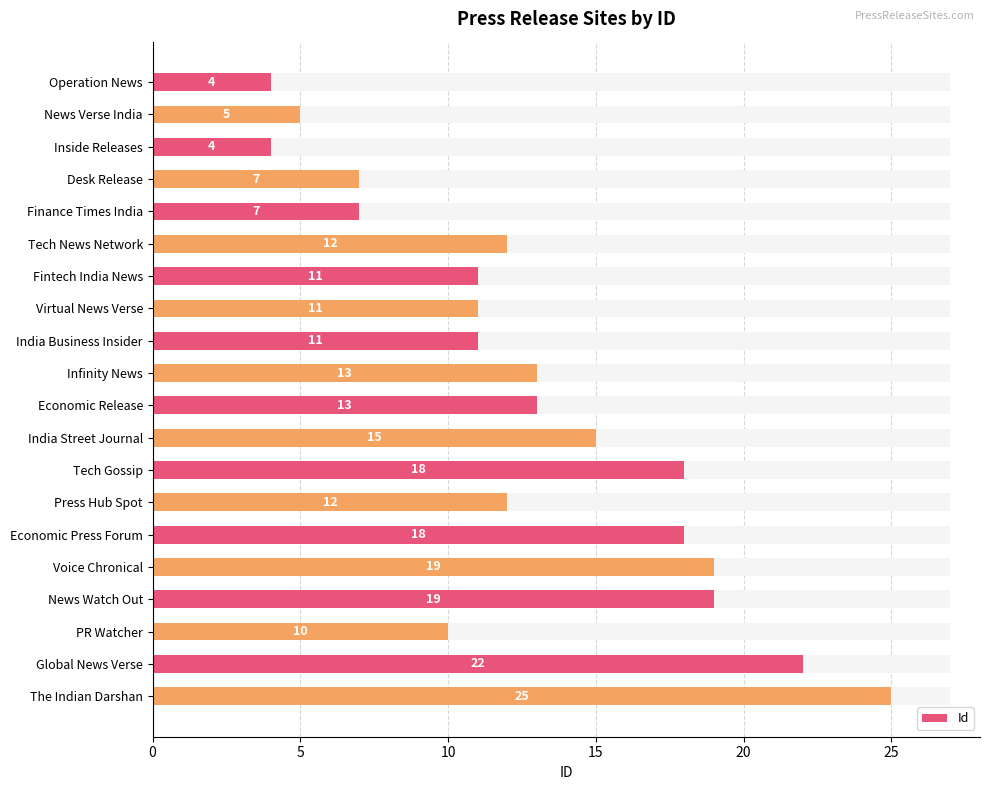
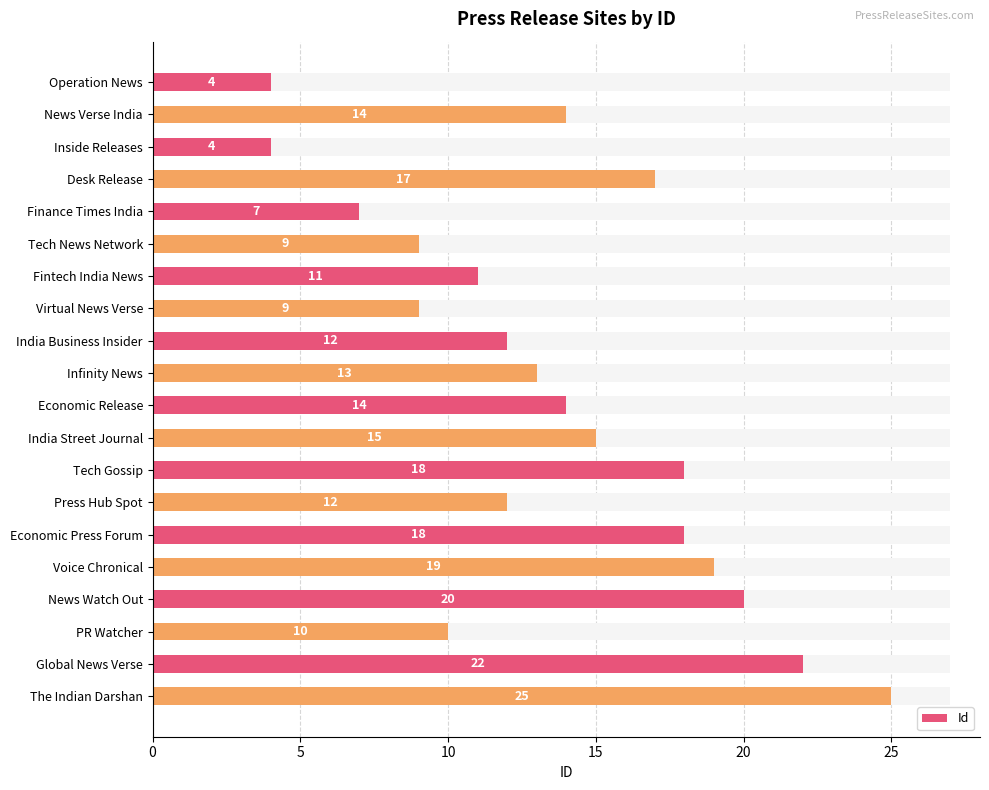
Id, News Verse India: 5 -> 14
Id, Desk Release: 7 -> 17
Id, Tech News Network: 12 -> 9
Id, Virtual News Verse: 11 -> 9
Id, India Business Insider: 11 -> 12
Id, Economic Release: 13 -> 14
Id, News Watch Out: 19 -> 20
